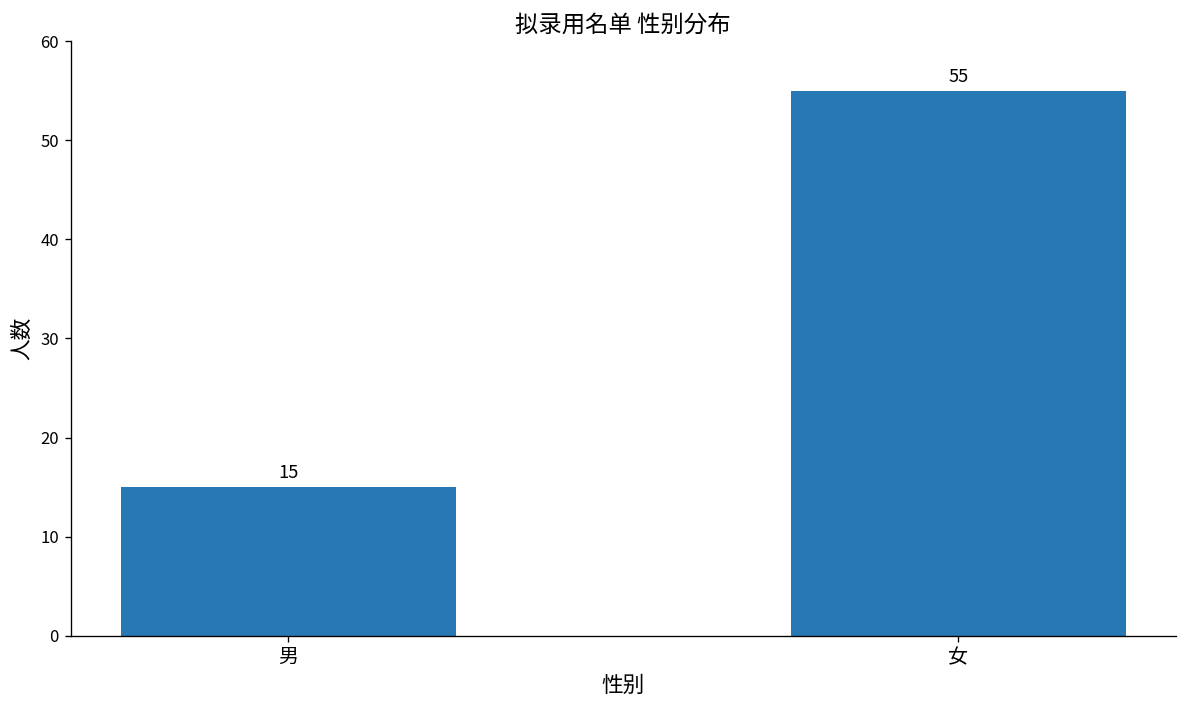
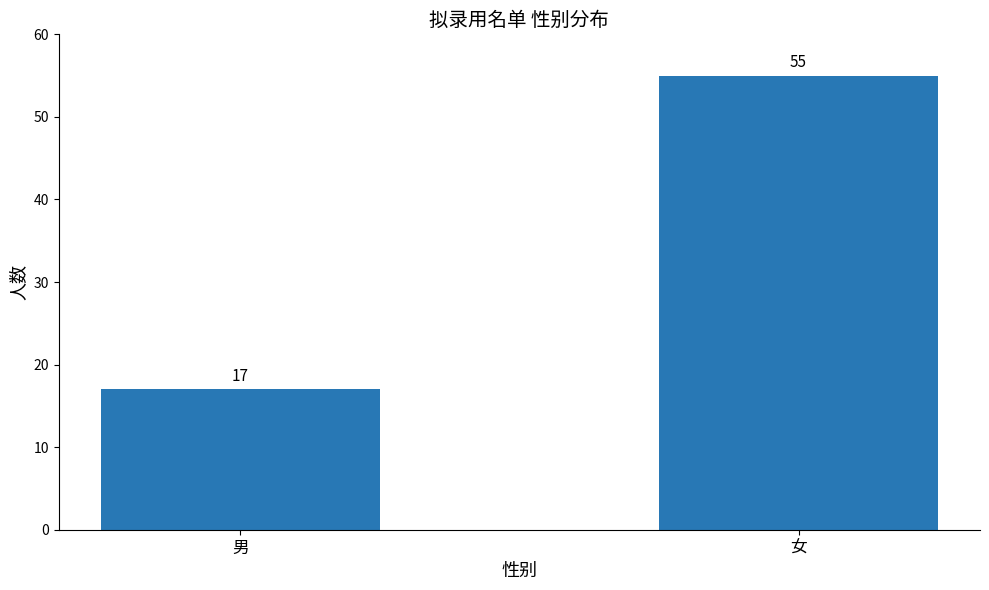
男: 15 -> 17
